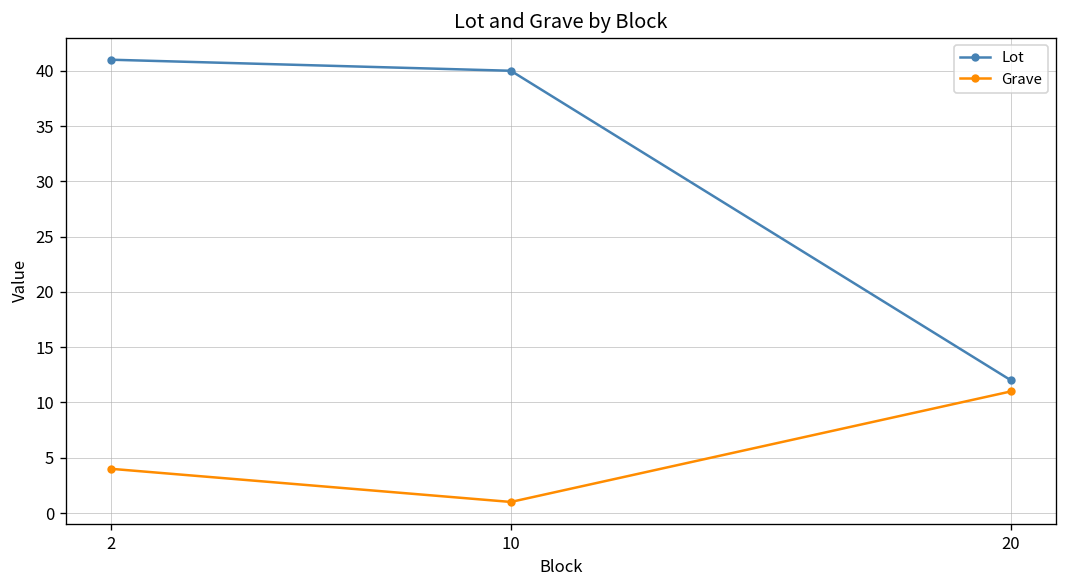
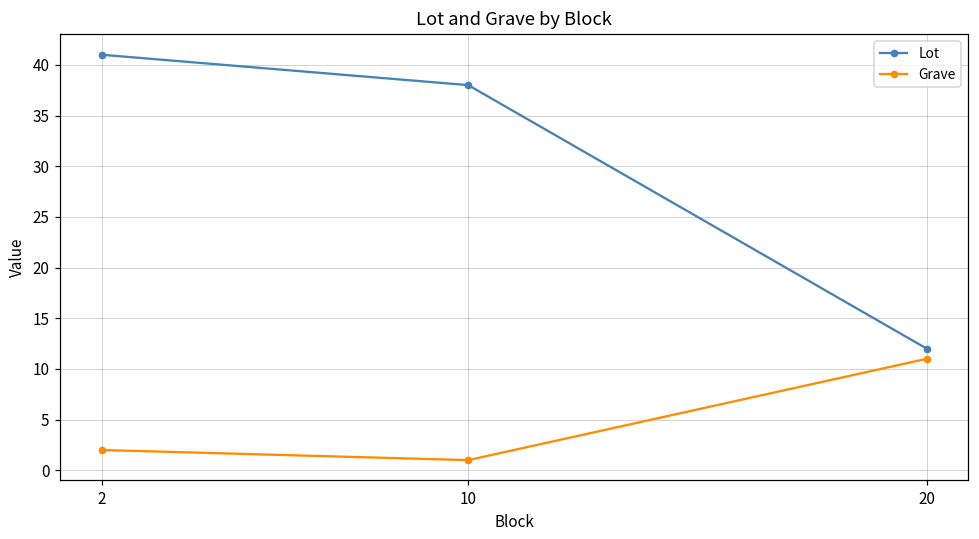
Grave, 2: 4 -> 2
Lot, 10: 40 -> 38
